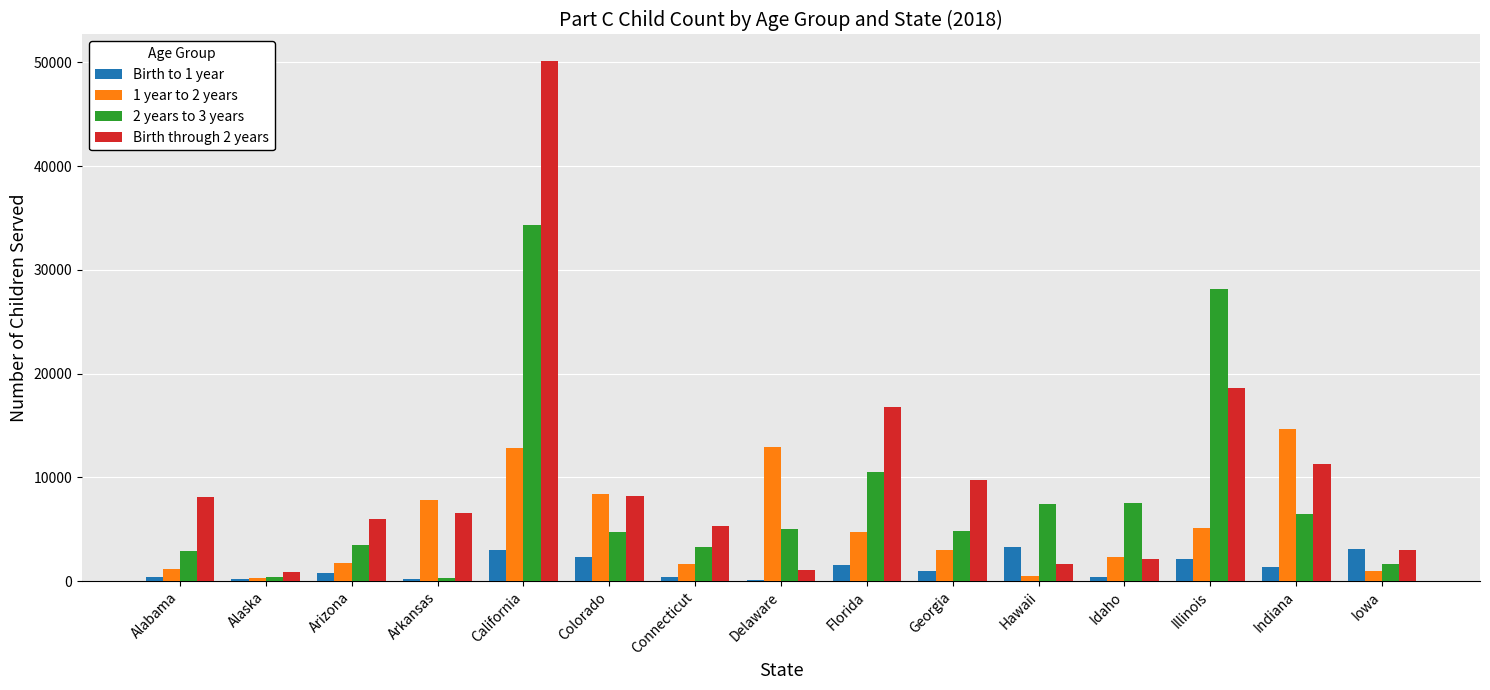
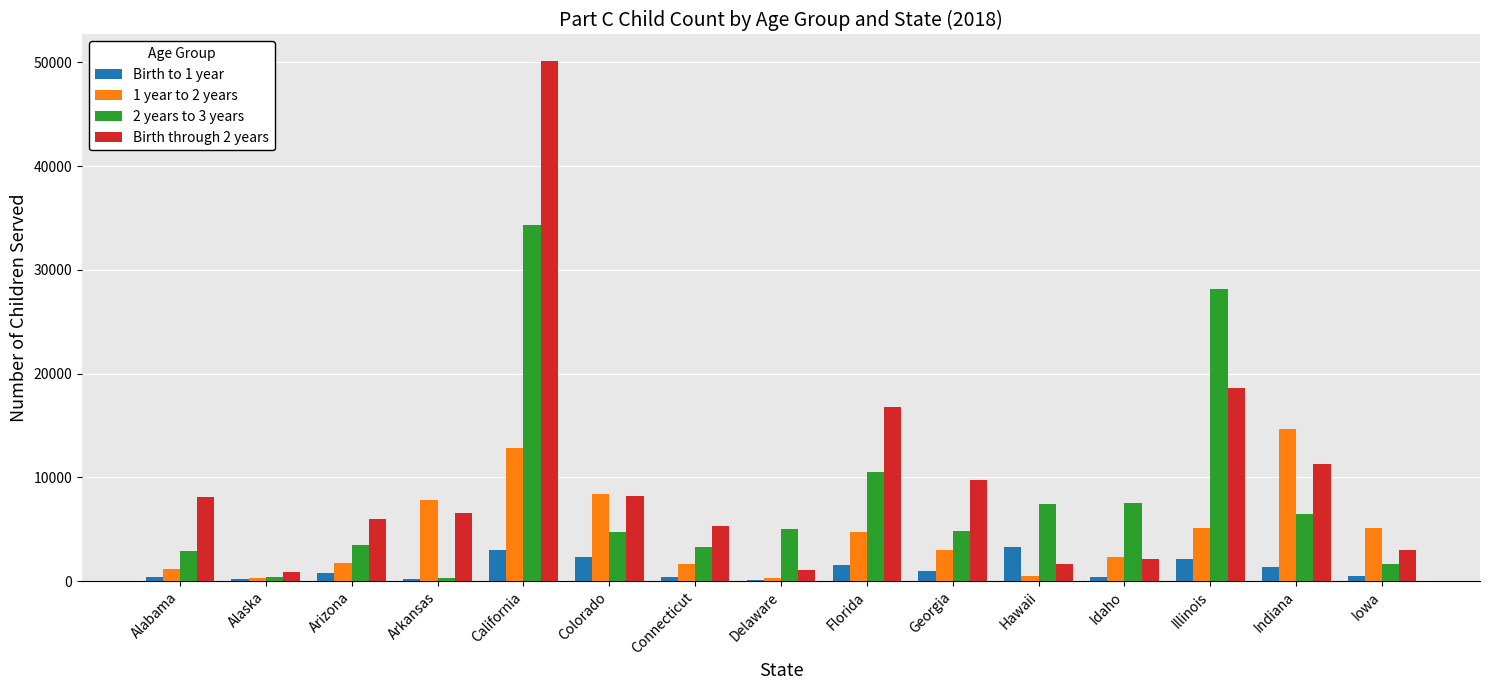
1 year to 2 years, Delaware: 12900 -> 300
Birth to 1 year, Iowa: 3100 -> 500
1 year to 2 years, Iowa: 1000 -> 5200
